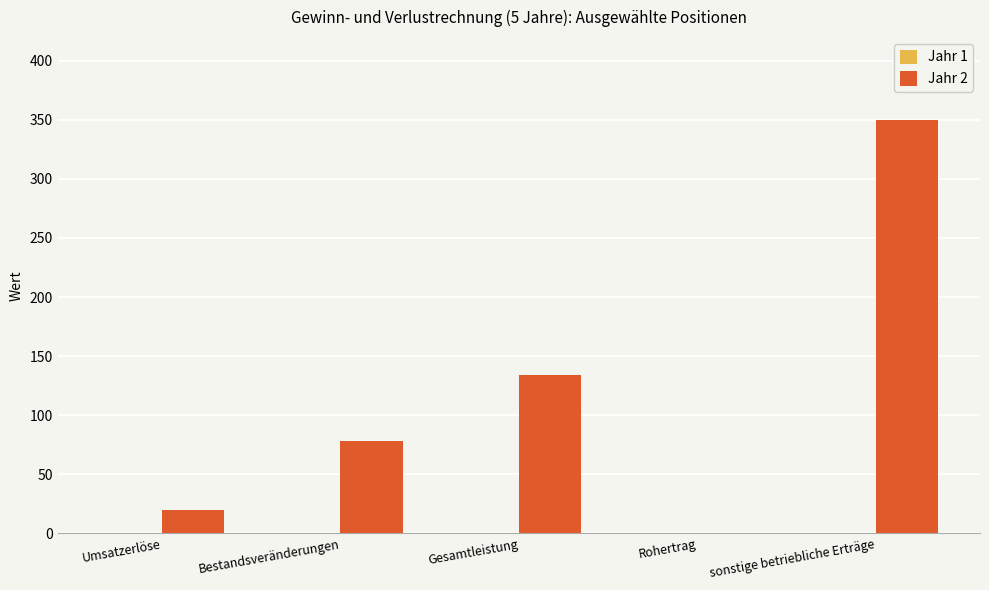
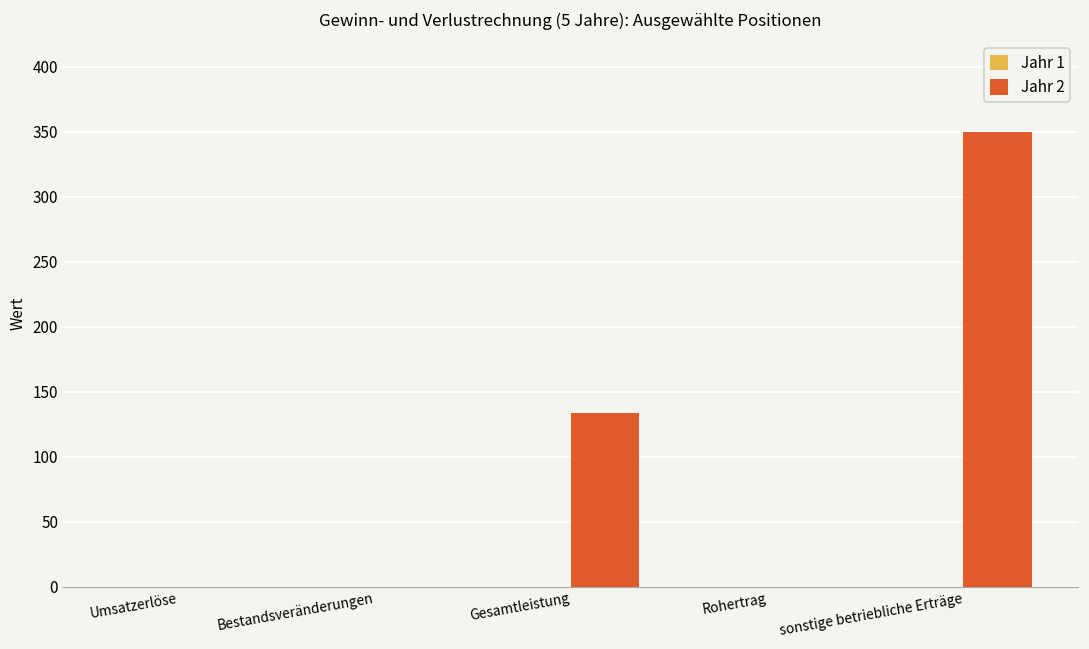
Jahr 2, Umsatzerlöse: 20 -> 0
Jahr 2, Bestandsveränderungen: 78 -> 0
